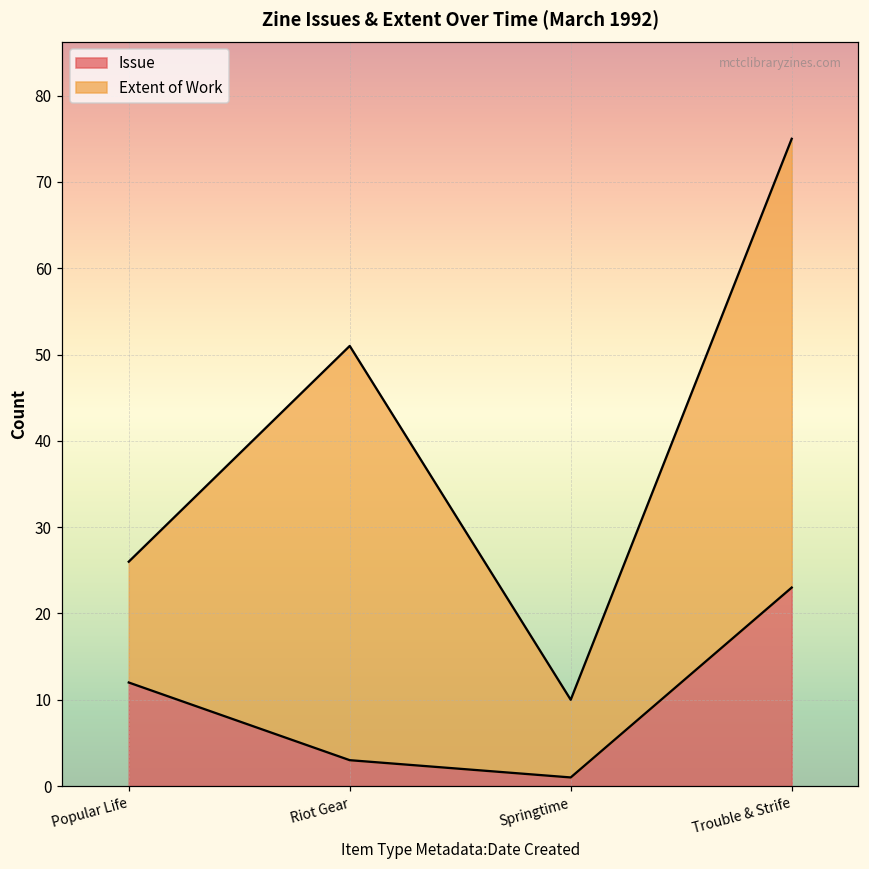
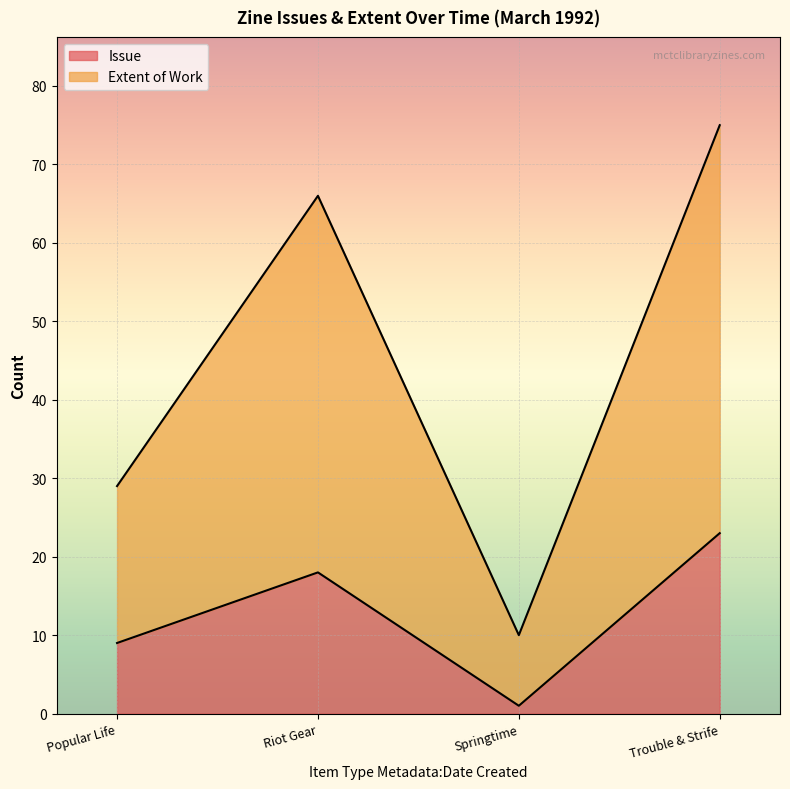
Issue, Popular Life: 12 -> 9
Extent of Work, Popular Life: 14 -> 20
Issue, Riot Gear: 3 -> 18
